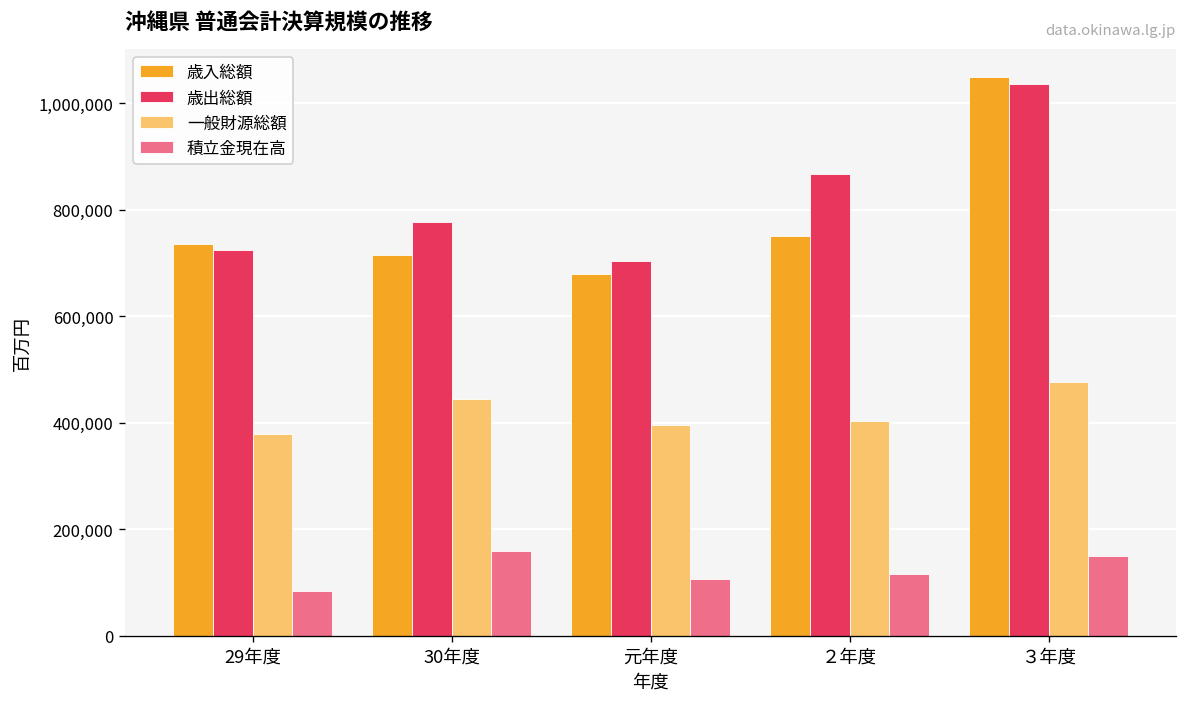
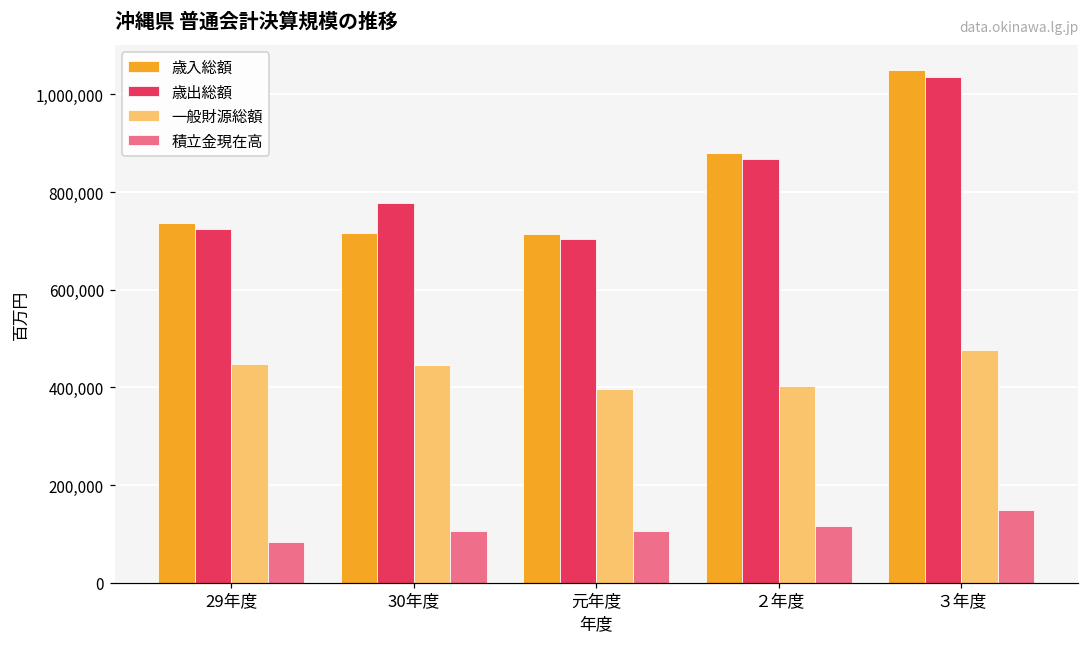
一般財源総額, 29年度: 380,000 -> 450,000
積立金現在高, 30年度: 160,000 -> 110,000
歳入総額, 元年度: 680,000 -> 710,000
歳入総額, ２年度: 750,000 -> 880,000
